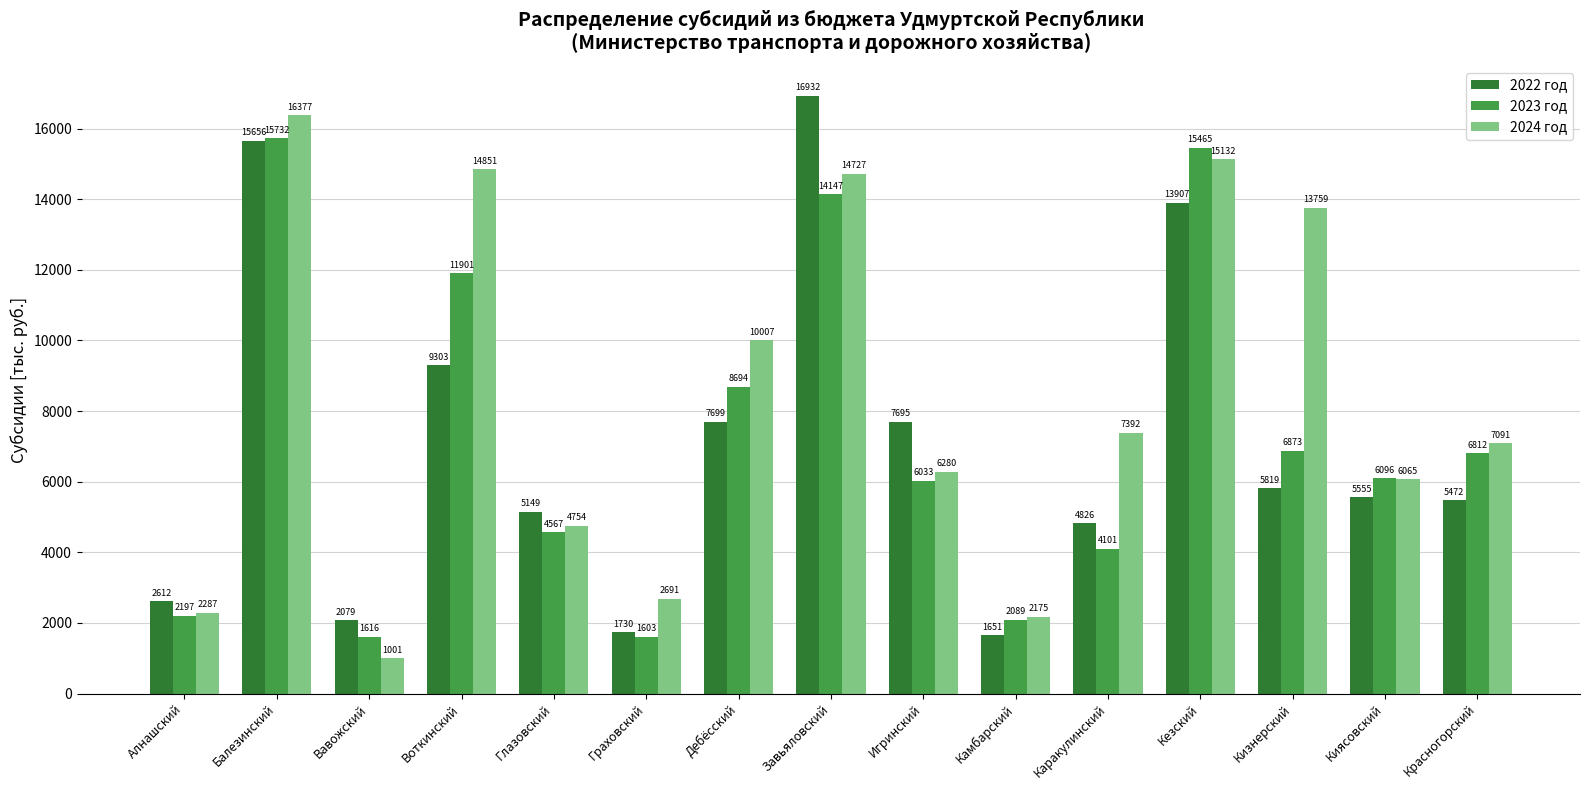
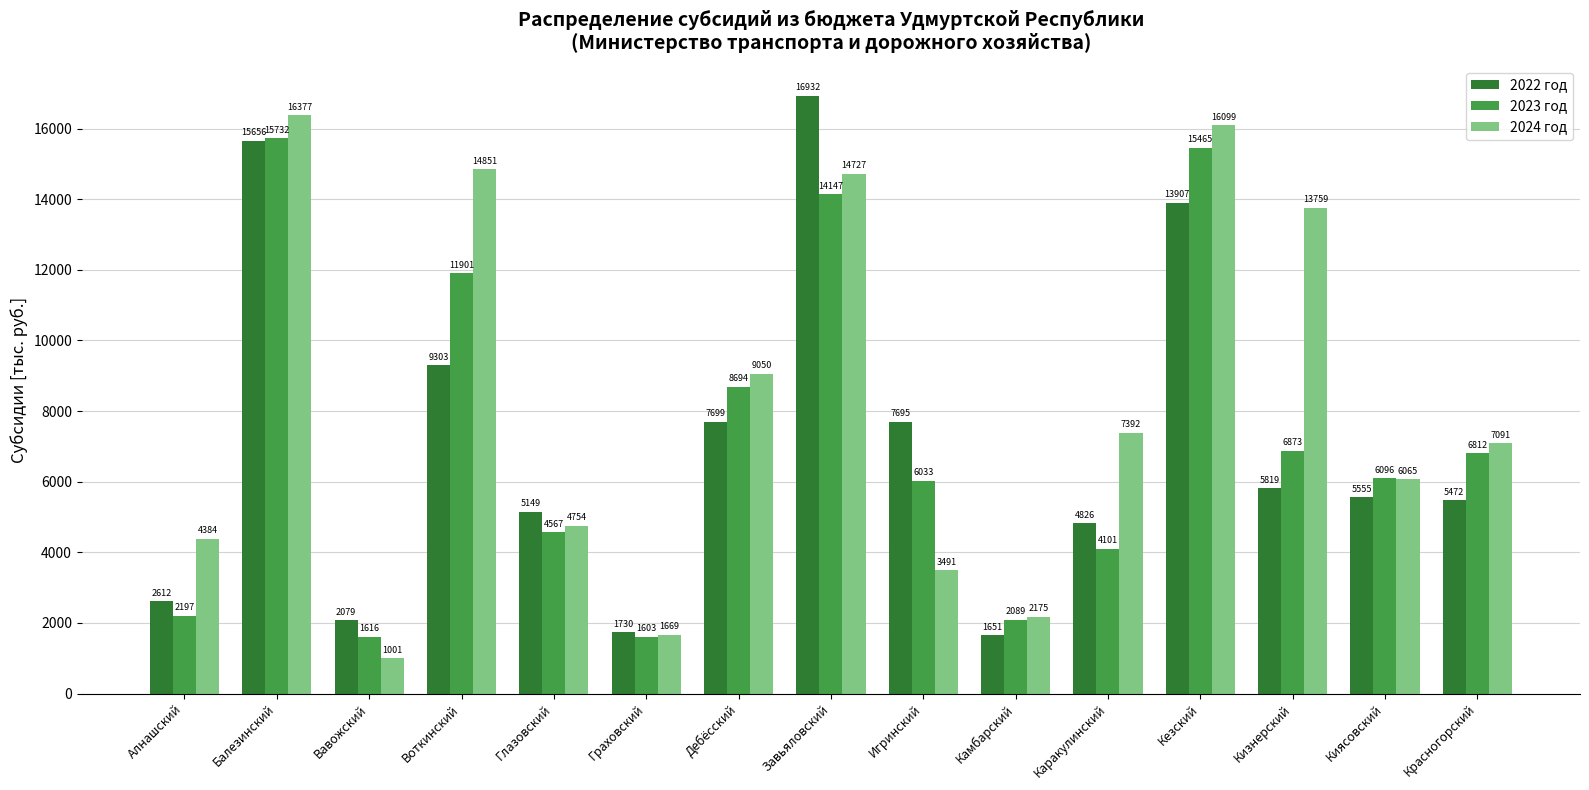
2024 год, Алнашский: 2287 -> 4384
2024 год, Граховский: 2691 -> 1669
2024 год, Дебёсский: 10007 -> 9050
2024 год, Игринский: 6280 -> 3491
2024 год, Кезский: 15132 -> 16099
